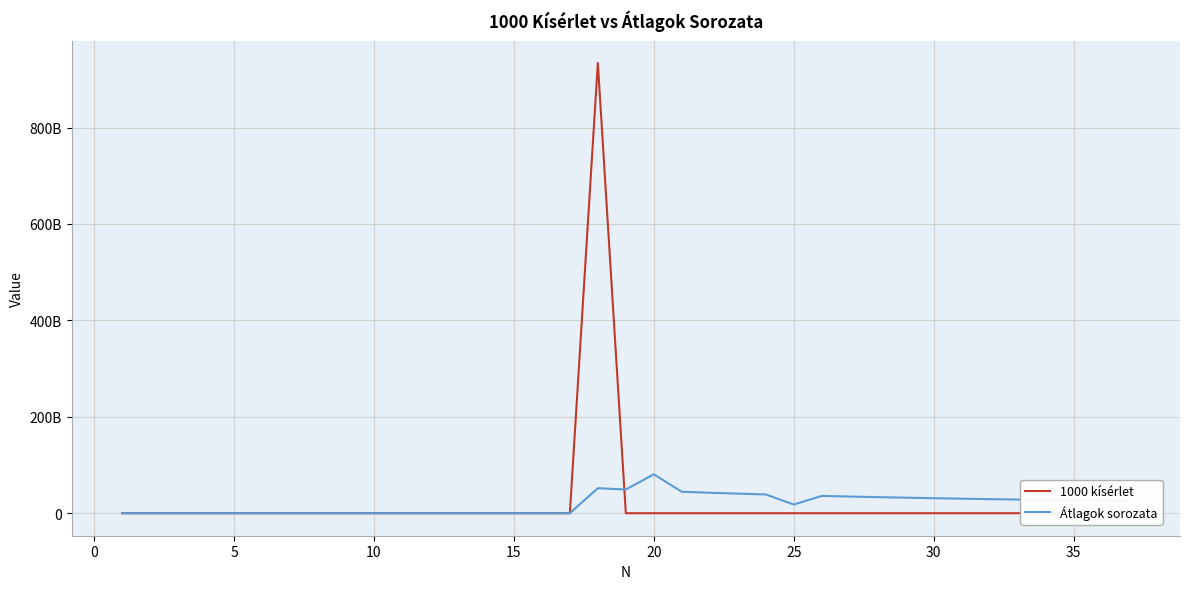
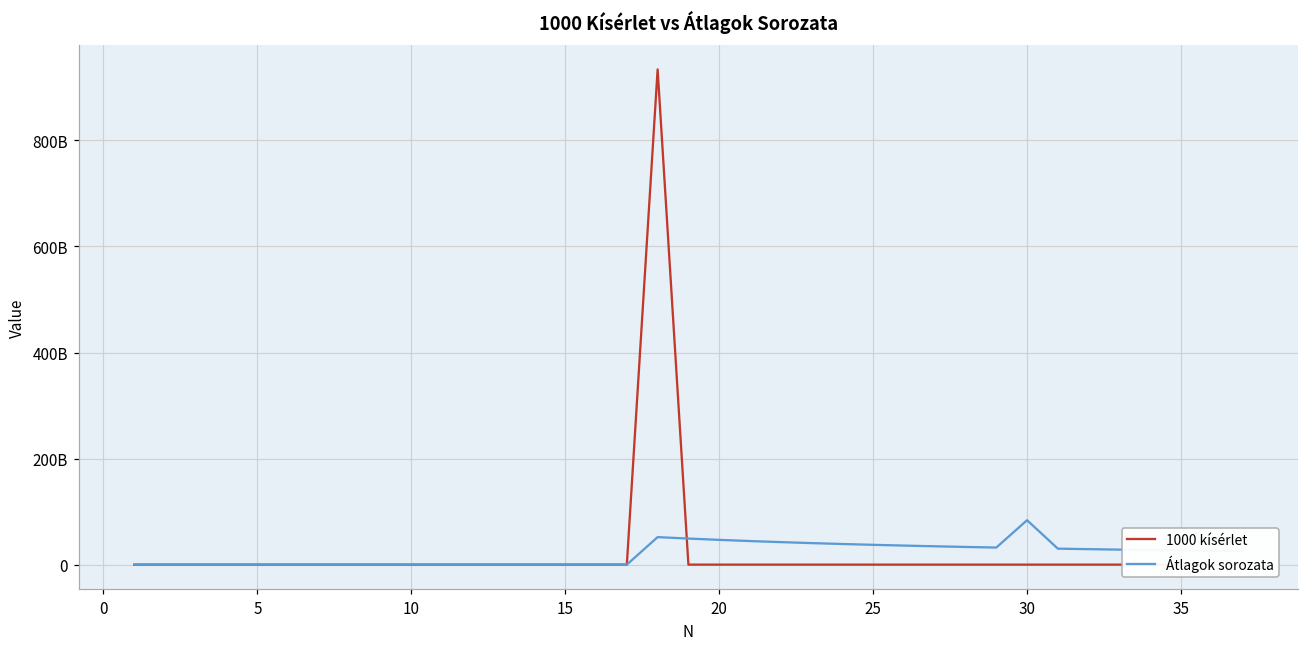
Átlagok sorozata, 20: 80000000000 -> 50000000000
Átlagok sorozata, 25: 20000000000 -> 40000000000
Átlagok sorozata, 30: 30000000000 -> 80000000000
